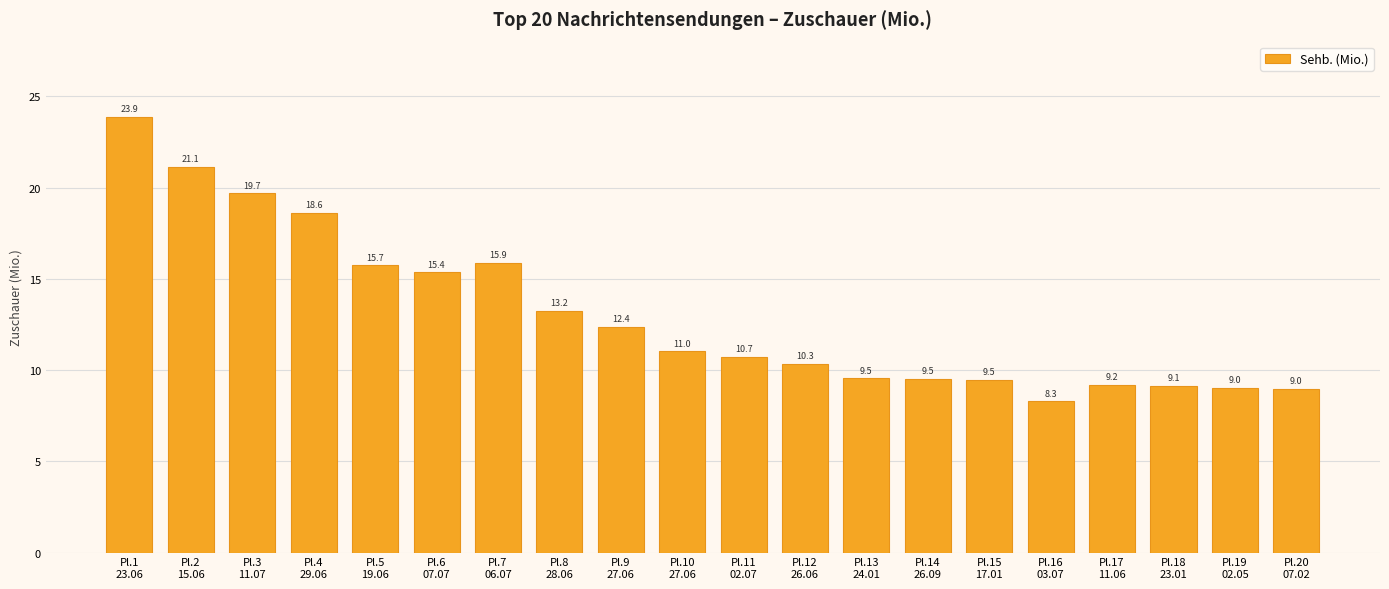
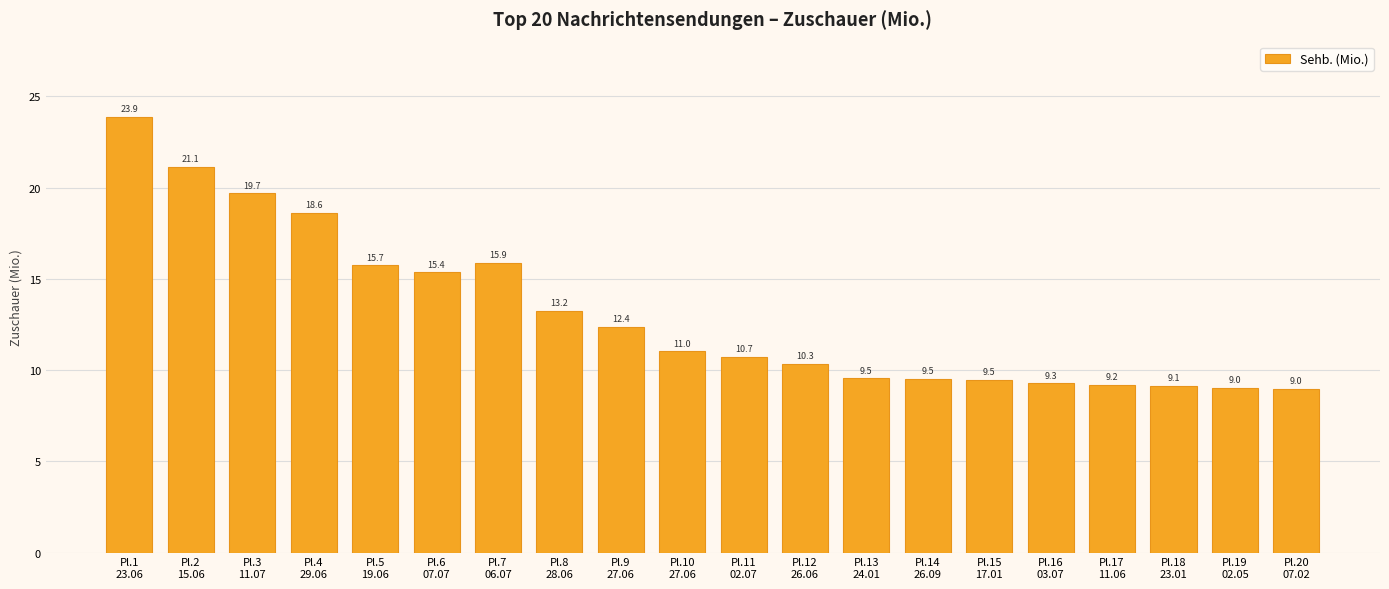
Pl.16 03.07: 8.3 -> 9.3
